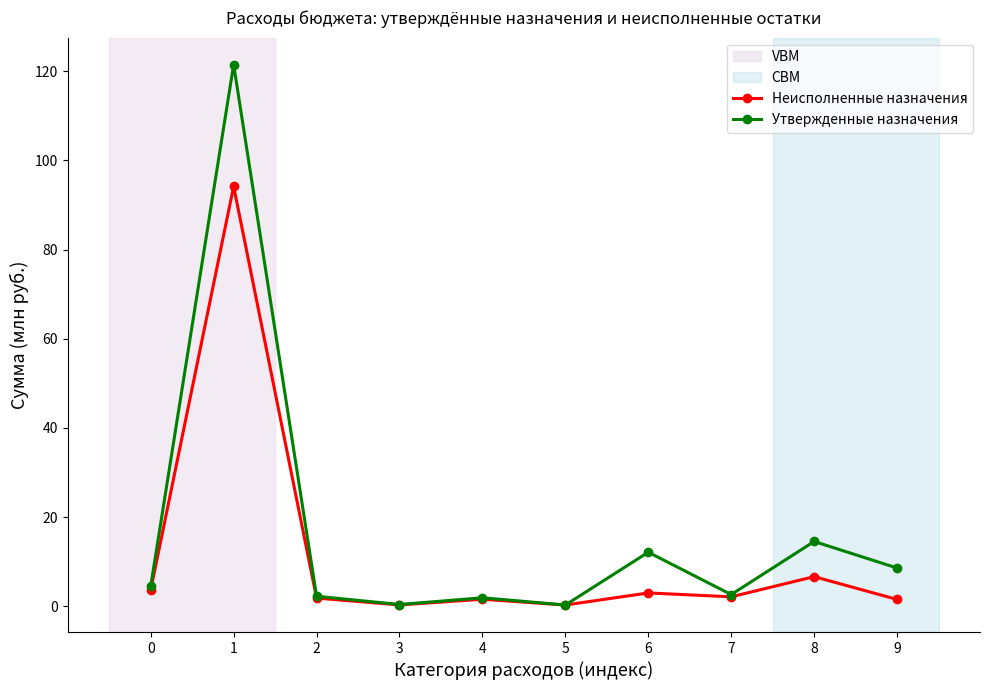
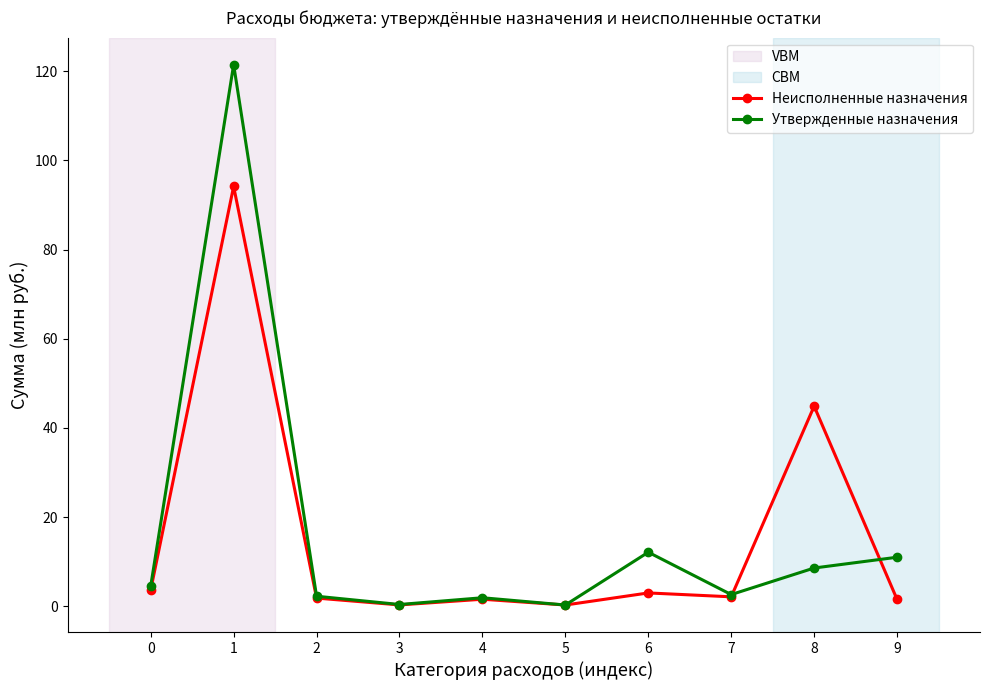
Неисполненные назначения, 8: 7 -> 45
Утвержденные назначения, 8: 15 -> 9
Утвержденные назначения, 9: 9 -> 11
